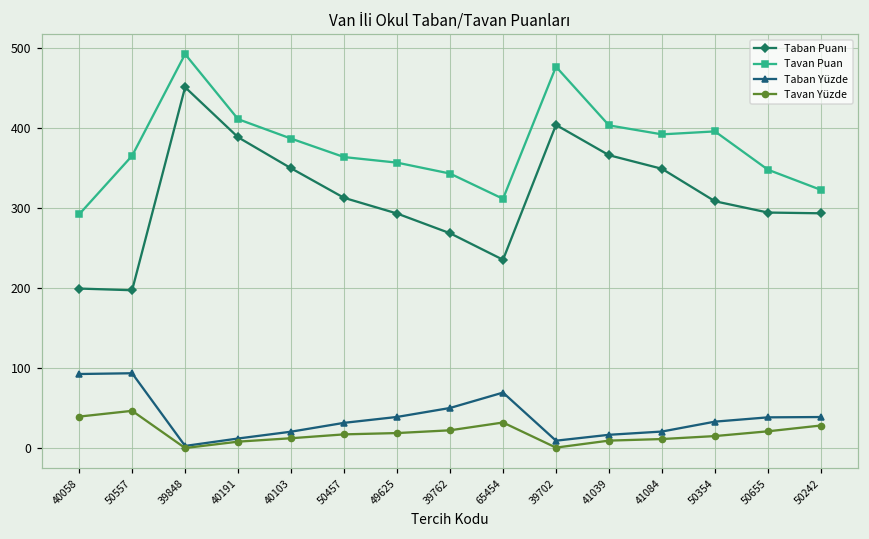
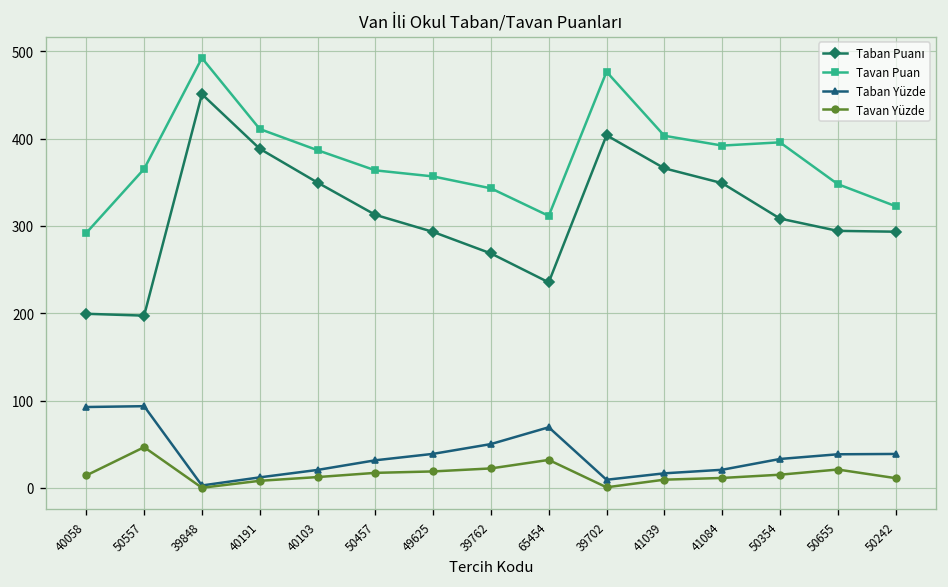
Tavan Yüzde, 40058: 40 -> 10
Tavan Yüzde, 50242: 30 -> 10
